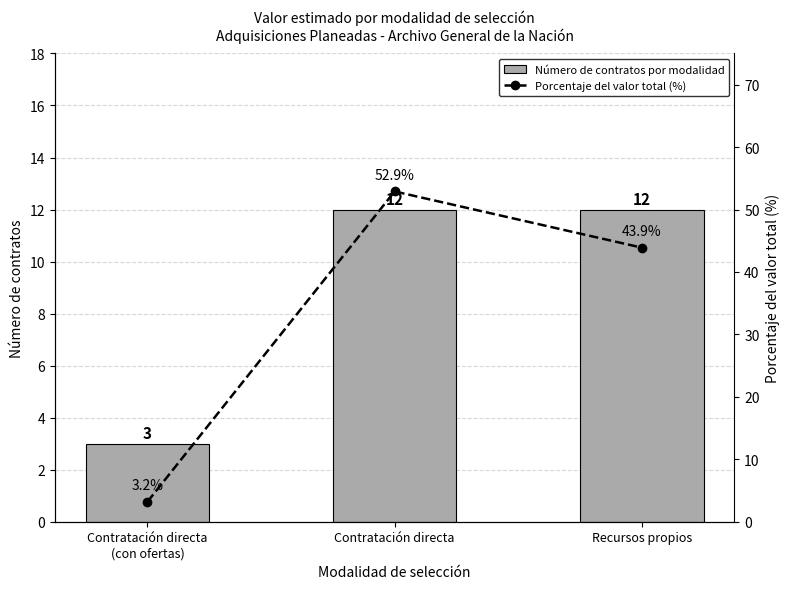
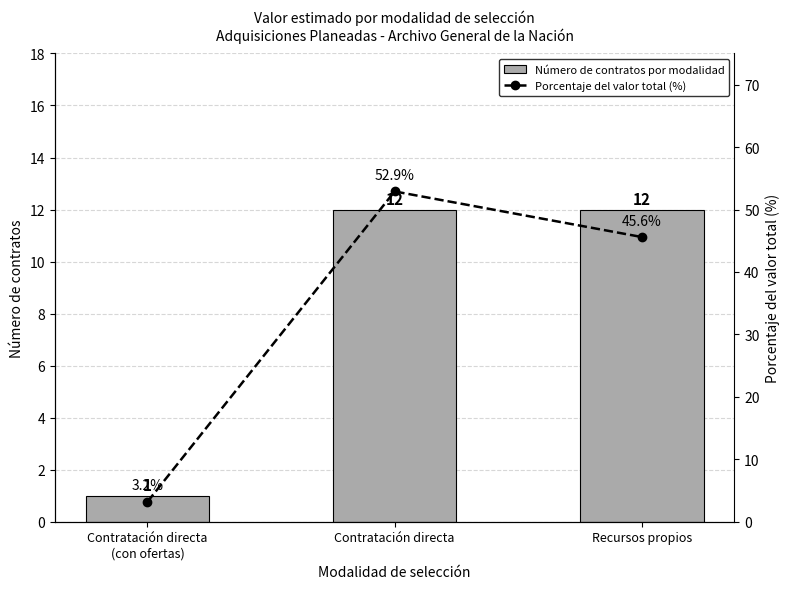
Número de contratos por modalidad, Contratación directa (con ofertas): 3 -> 1
Porcentaje del valor total (%), Recursos propios: 43.9% -> 45.6%
